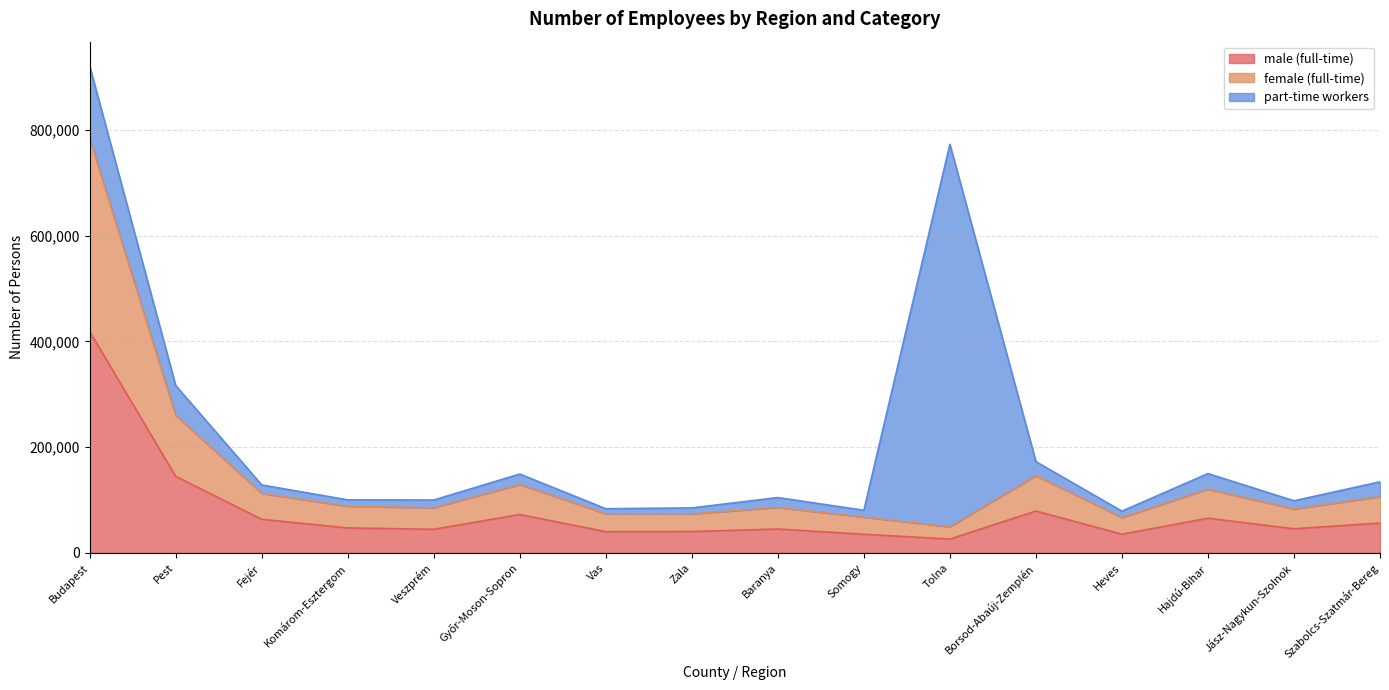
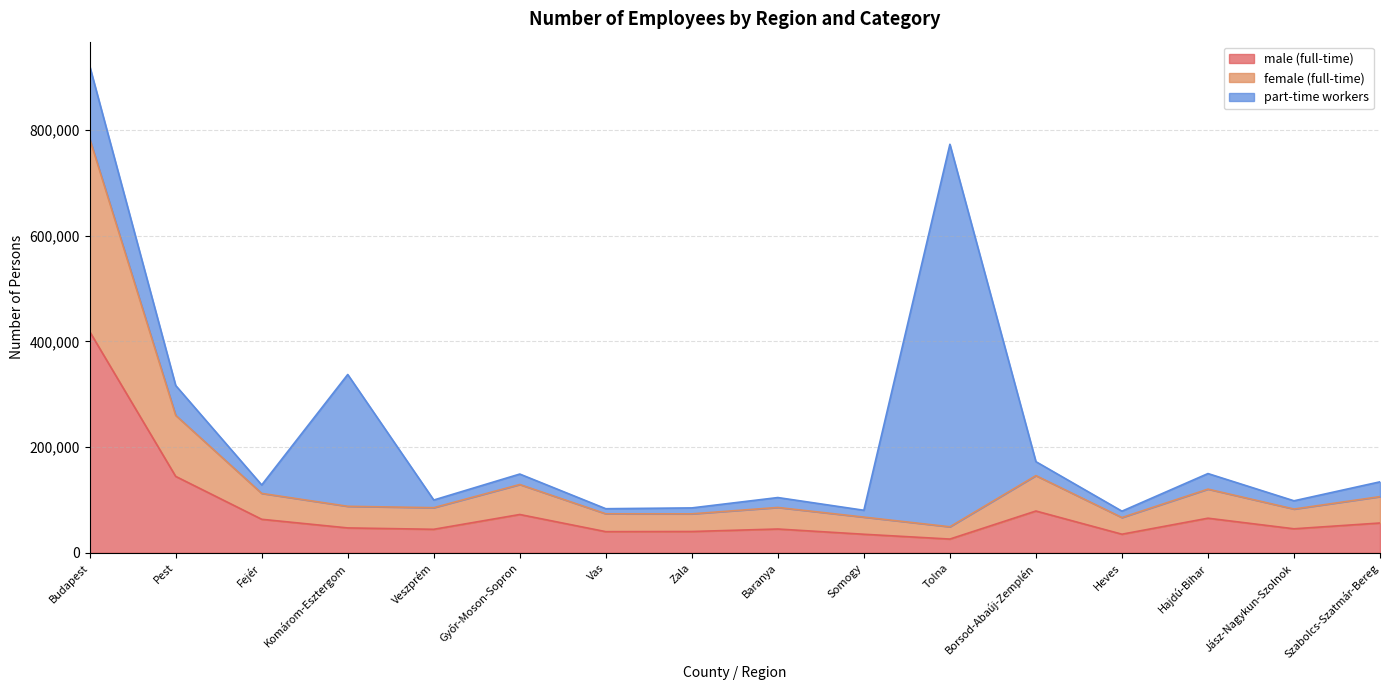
part-time workers, Komárom-Esztergom: 10,000 -> 250,000
